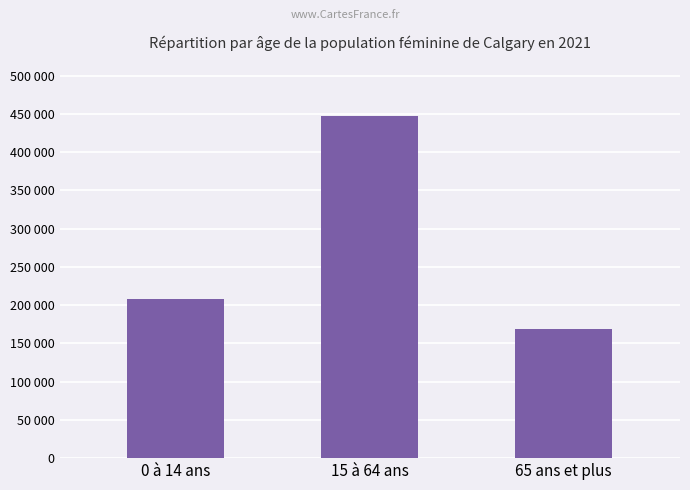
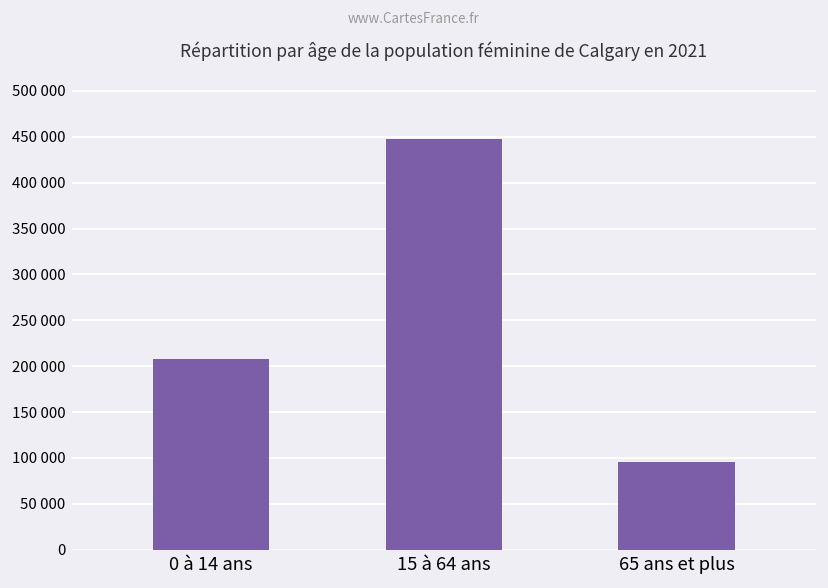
65 ans et plus: 170000 -> 100000
